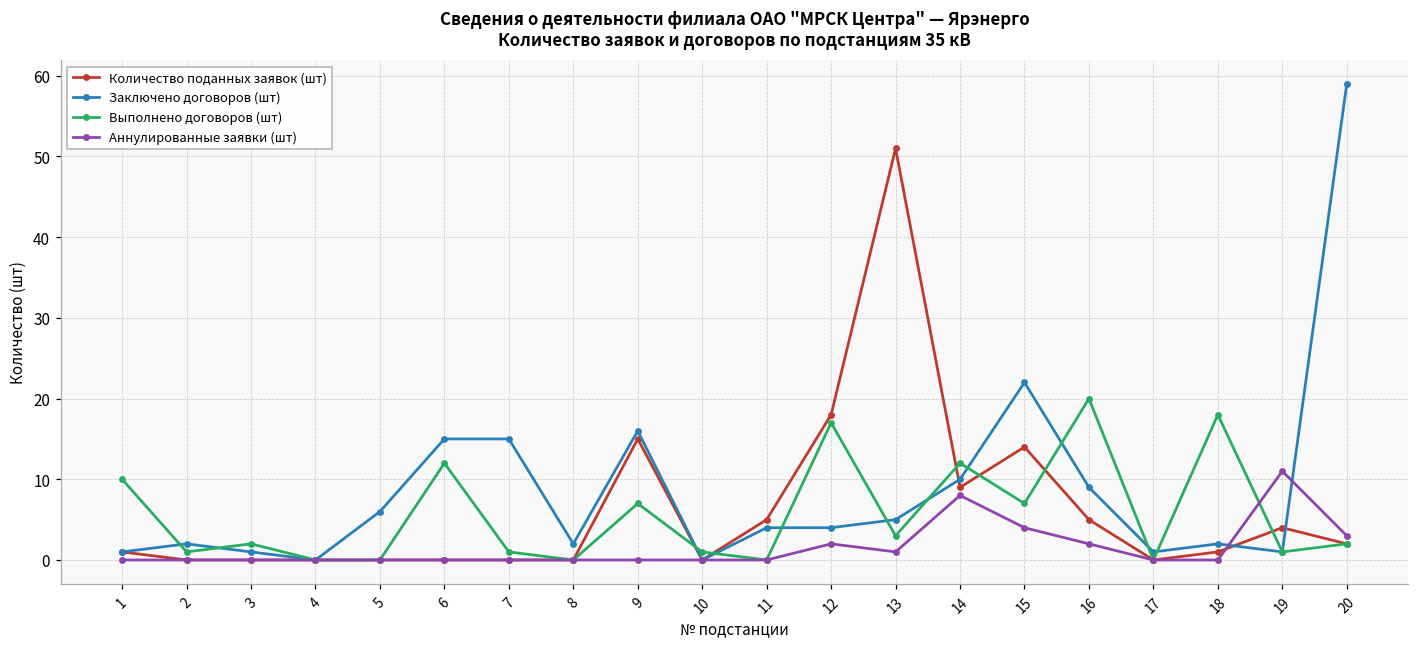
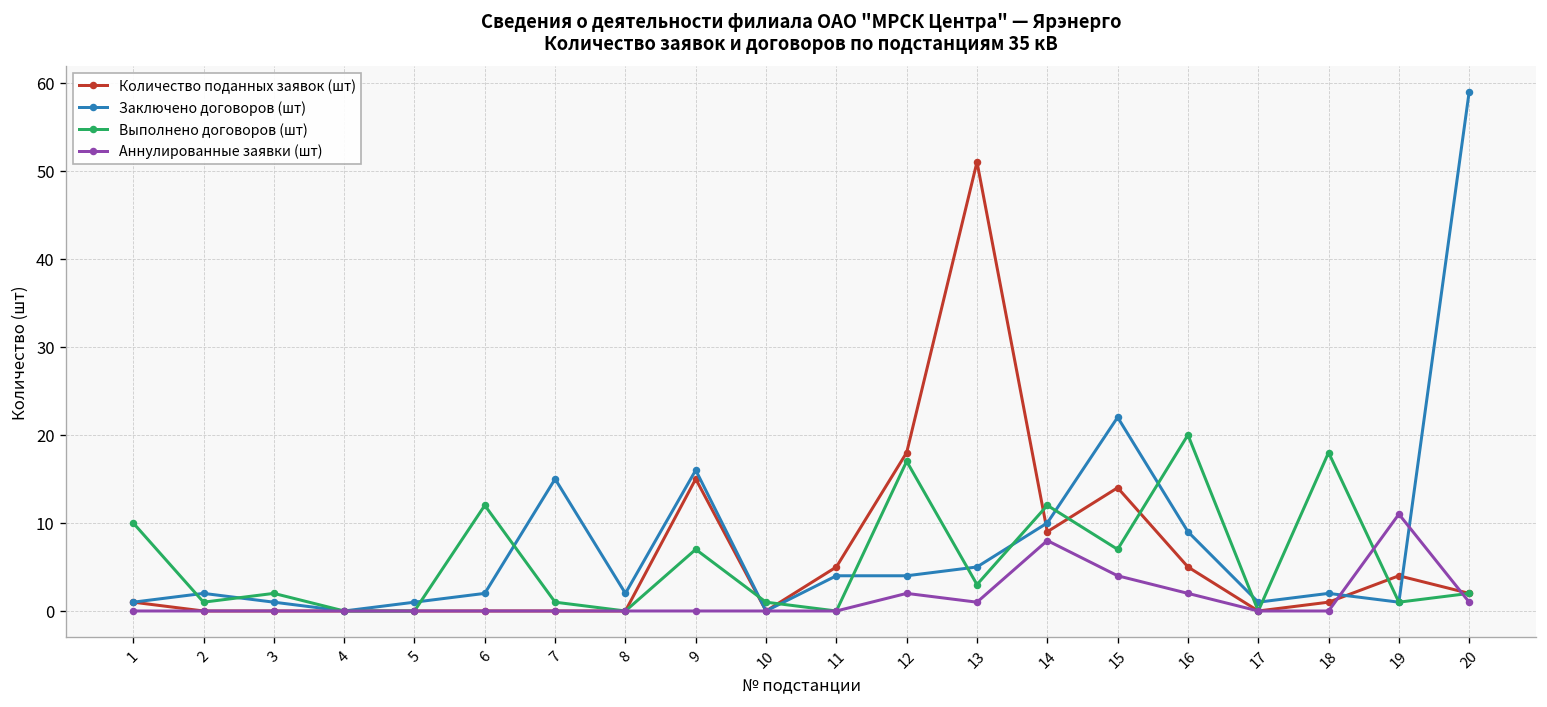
Заключено договоров (шт), 5: 6 -> 1
Заключено договоров (шт), 6: 15 -> 2
Аннулированные заявки (шт), 20: 3 -> 1
